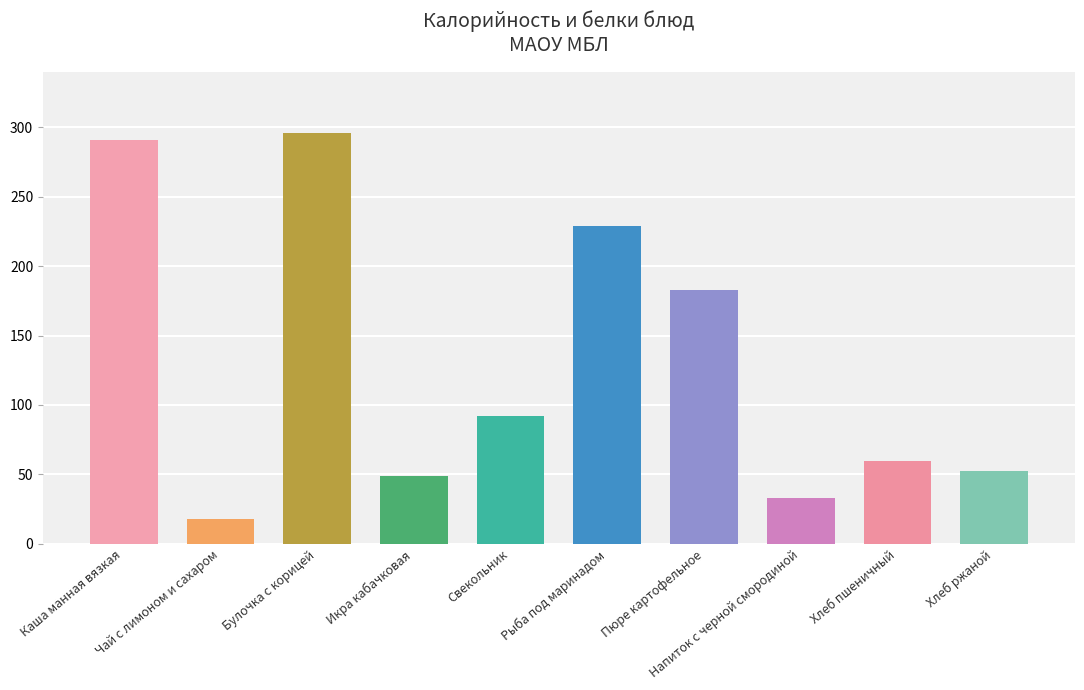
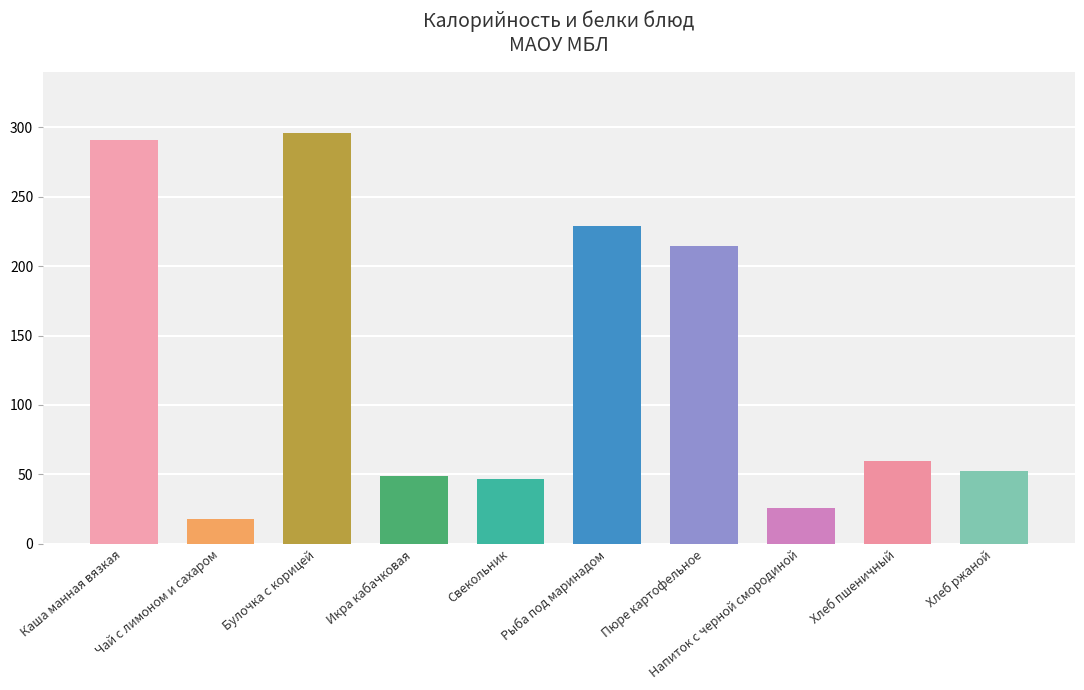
Свекольник: 92 -> 47
Пюре картофельное: 183 -> 214
Напиток с черной смородиной: 33 -> 26
